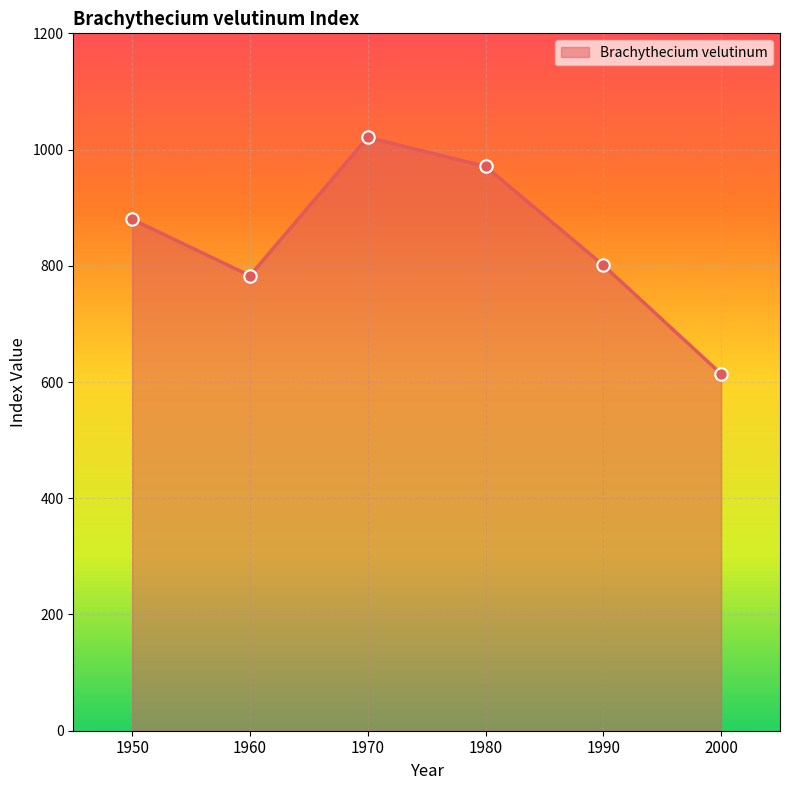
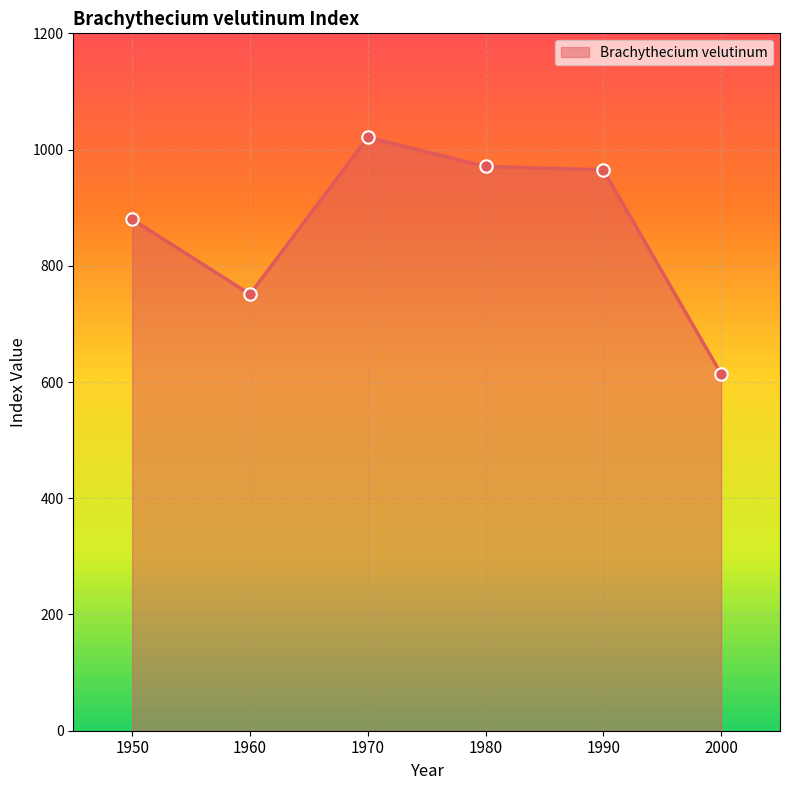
1960: 780 -> 750
1990: 800 -> 970
